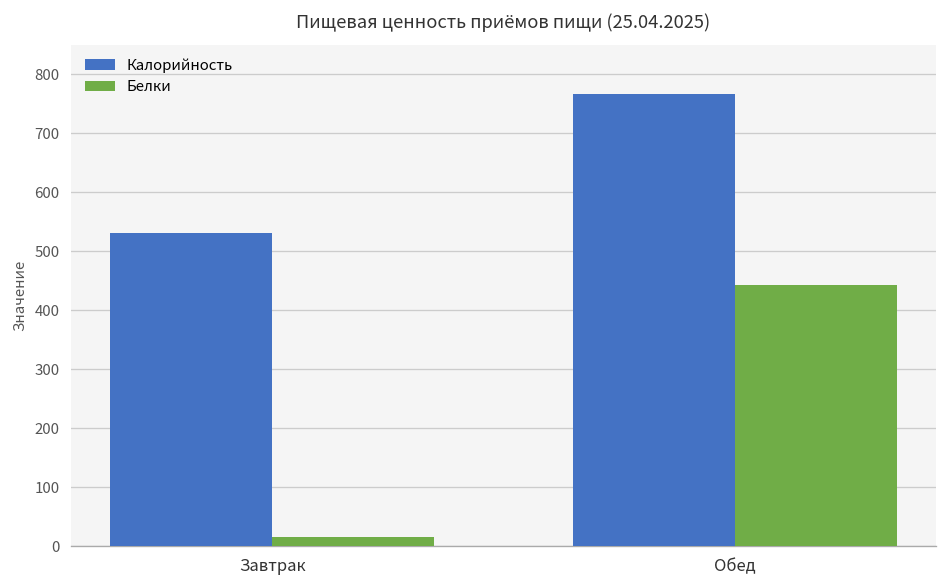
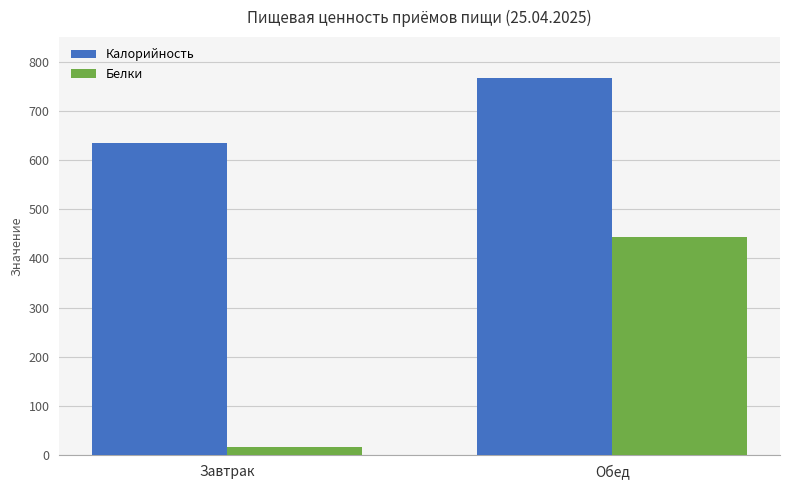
Калорийность, Завтрак: 530 -> 640
